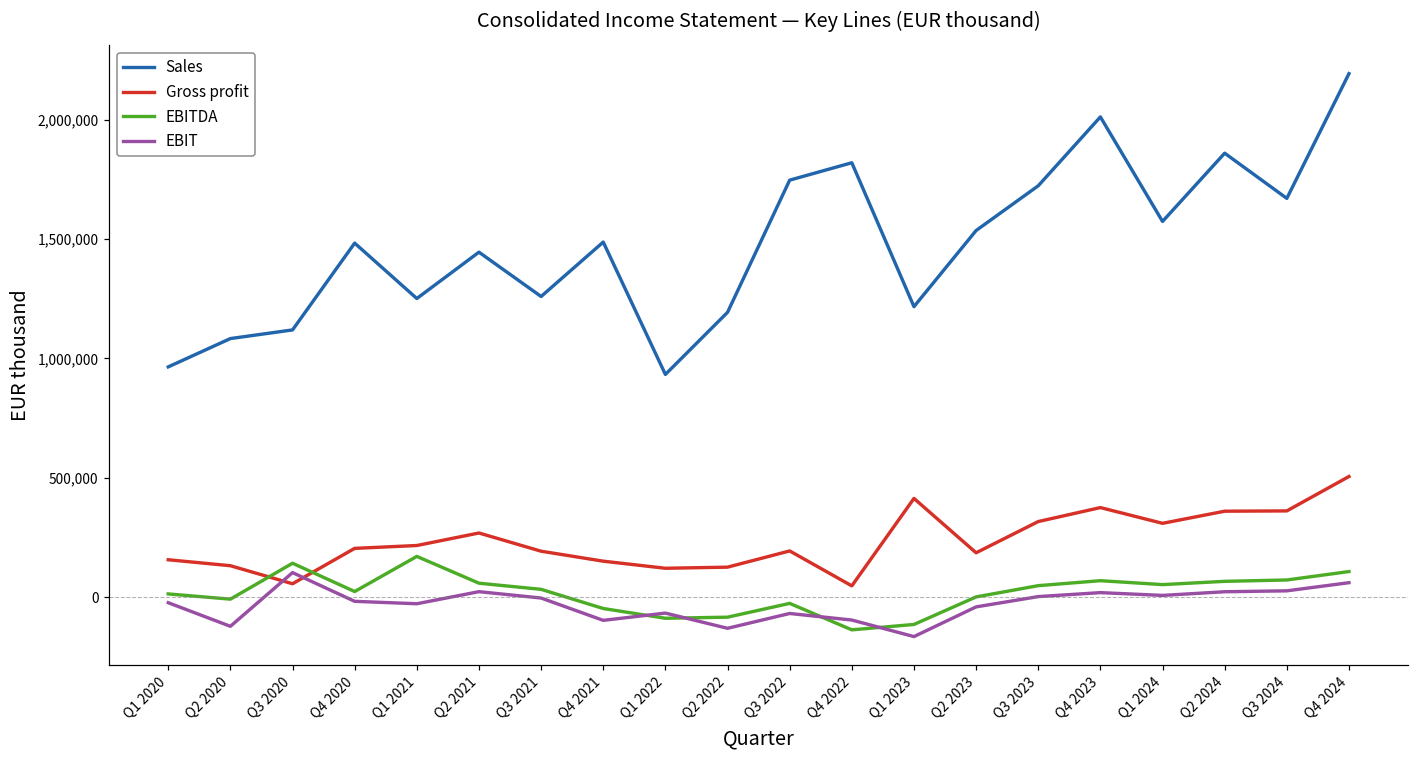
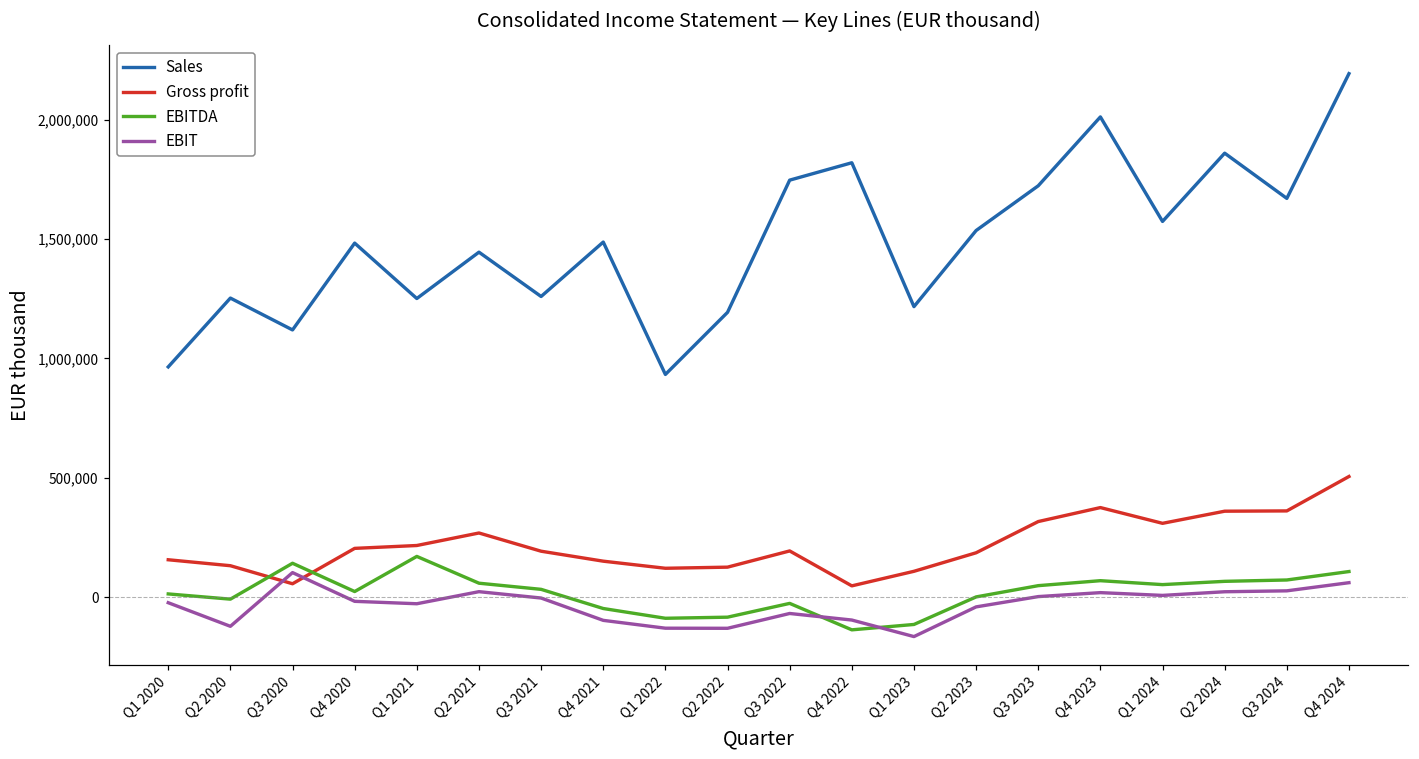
Sales, Q2 2020: 1,080,000 -> 1,250,000
EBIT, Q1 2022: -70,000 -> -130,000
Gross profit, Q1 2023: 410,000 -> 110,000
